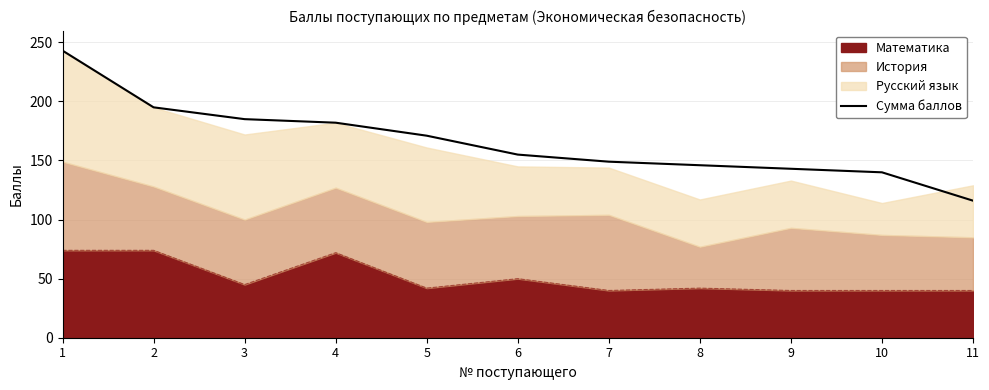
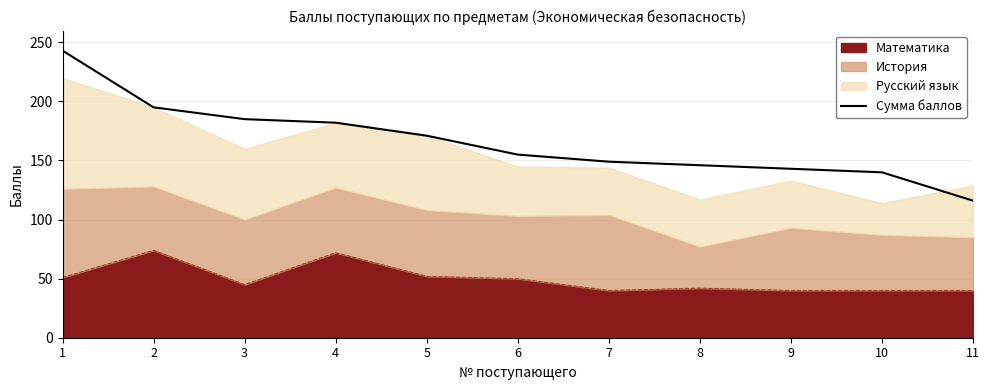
Математика, 1: 74 -> 51
Русский язык, 3: 72 -> 60
Математика, 5: 42 -> 52
